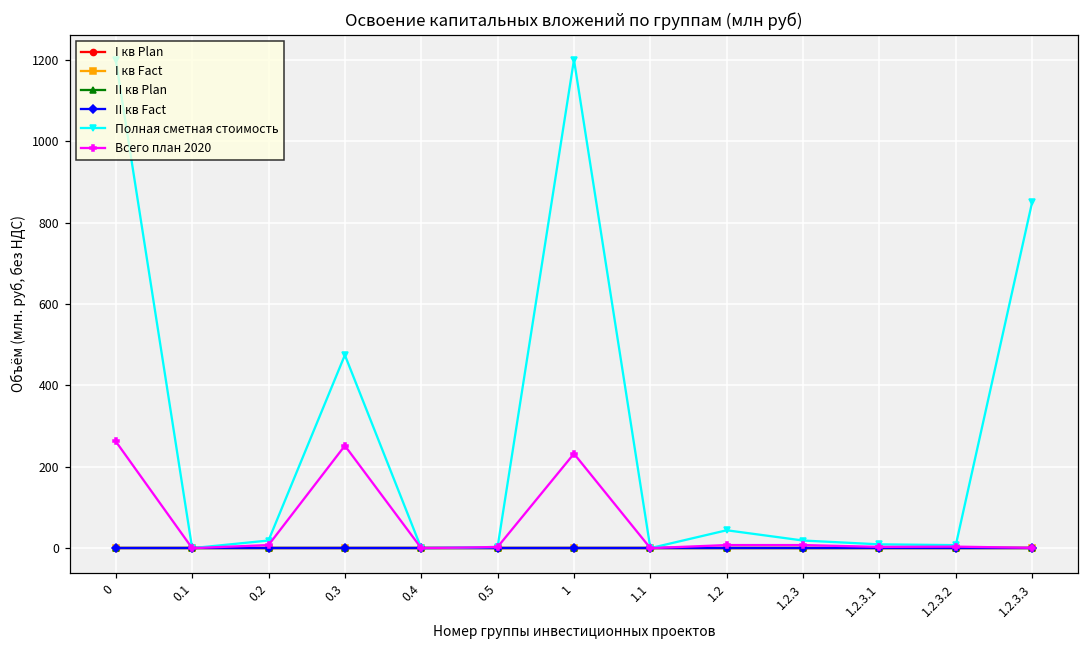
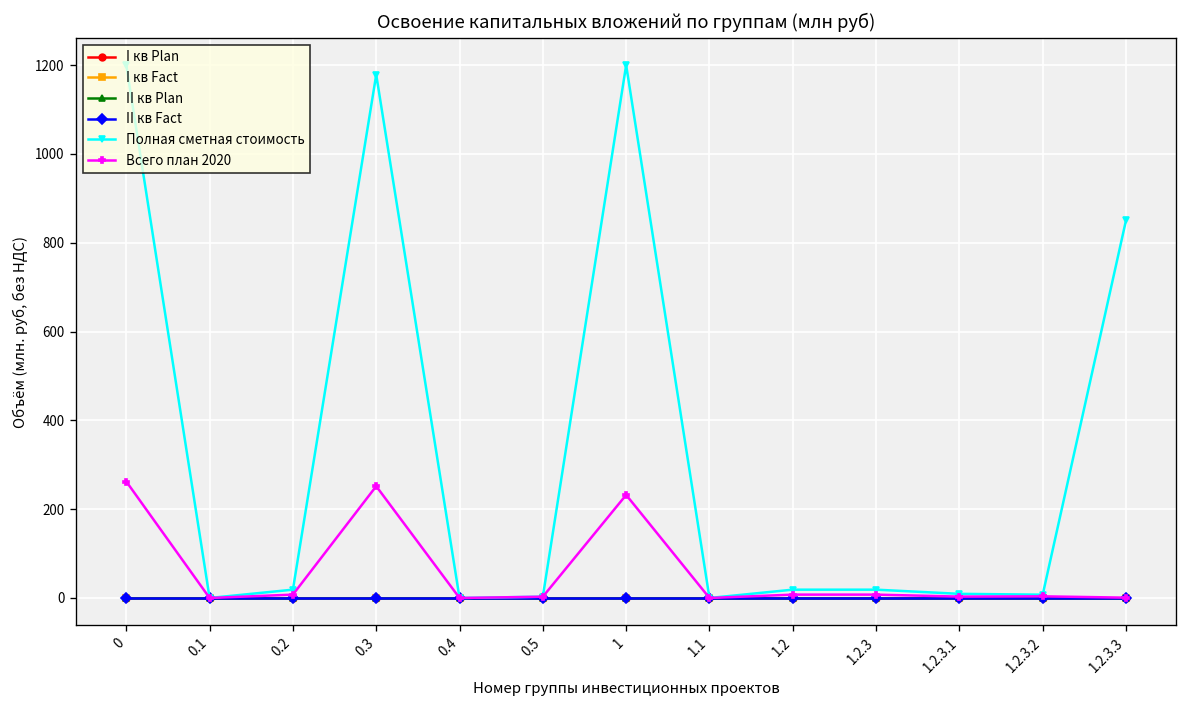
Полная сметная стоимость, 0.3: 470 -> 1180
Полная сметная стоимость, 1.2: 40 -> 20
